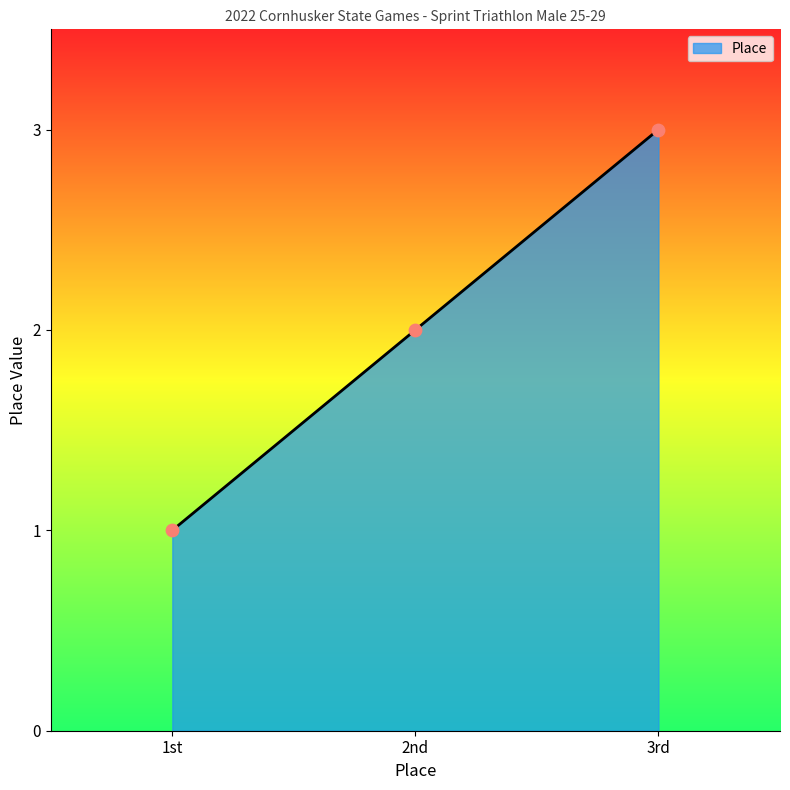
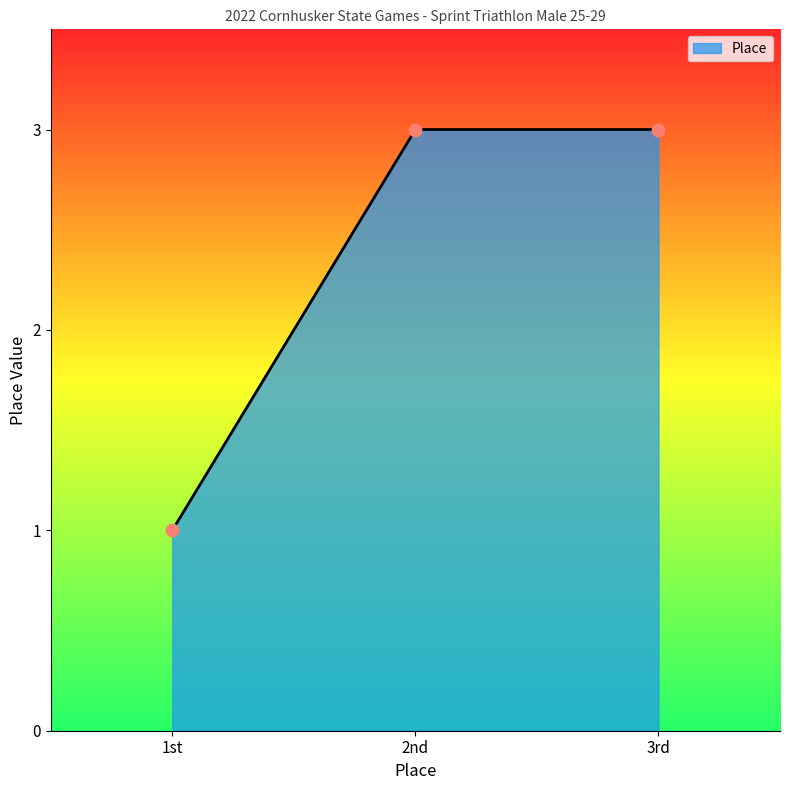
2nd: 2 -> 3
